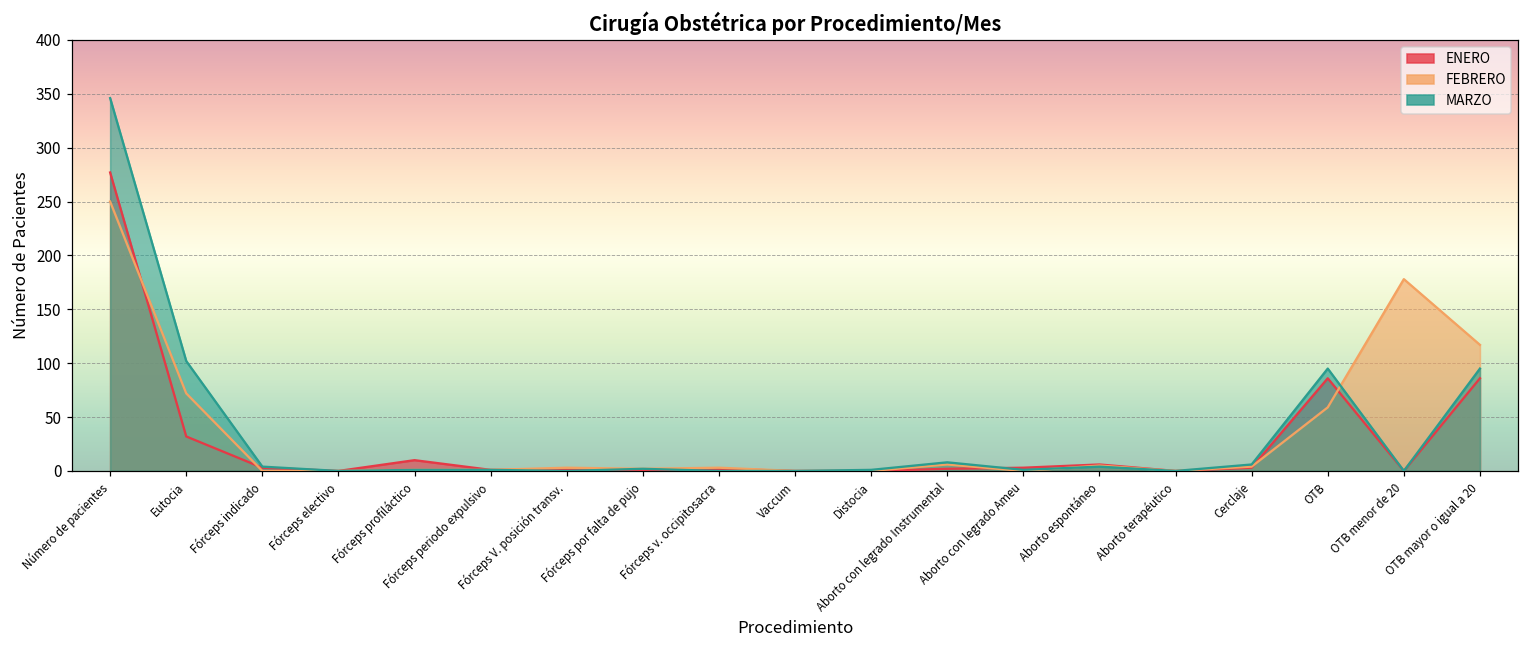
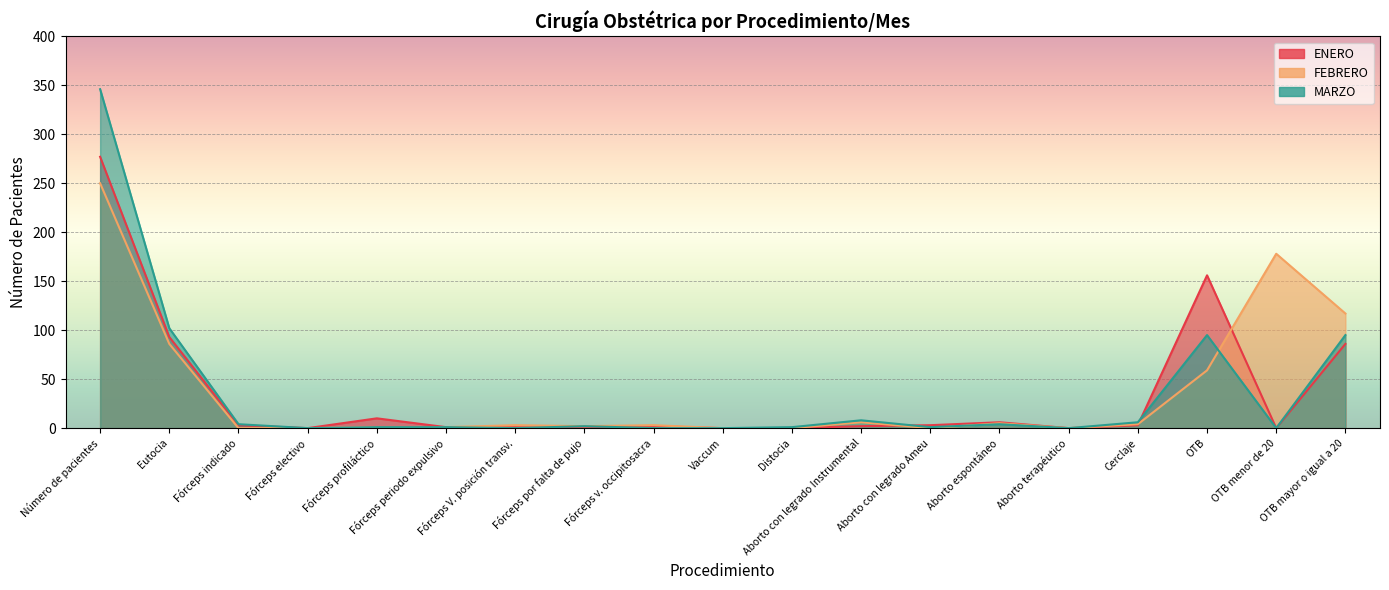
ENERO, Eutocia: 30 -> 90
FEBRERO, Eutocia: 70 -> 90
ENERO, OTB: 90 -> 160
